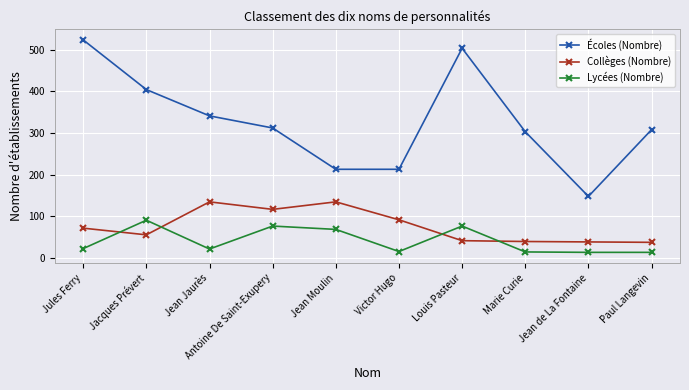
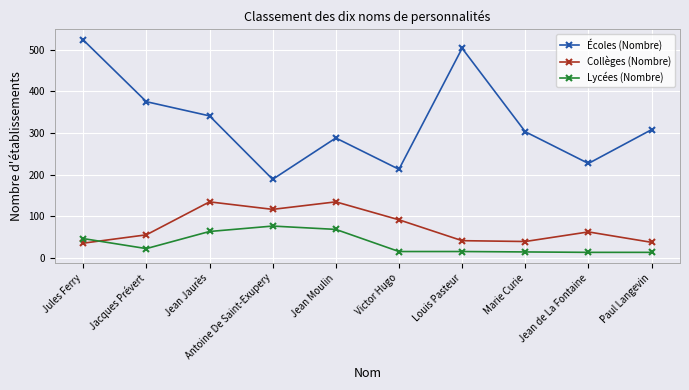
Collèges (Nombre), Jules Ferry: 70 -> 40
Lycées (Nombre), Jules Ferry: 20 -> 50
Écoles (Nombre), Jacques Prévert: 400 -> 380
Lycées (Nombre), Jacques Prévert: 90 -> 20
Lycées (Nombre), Jean Jaurès: 20 -> 60
Écoles (Nombre), Antoine De Saint-Exupery: 310 -> 190
Écoles (Nombre), Jean Moulin: 210 -> 290
Lycées (Nombre), Louis Pasteur: 80 -> 20
Écoles (Nombre), Jean de La Fontaine: 150 -> 230
Collèges (Nombre), Jean de La Fontaine: 40 -> 60
